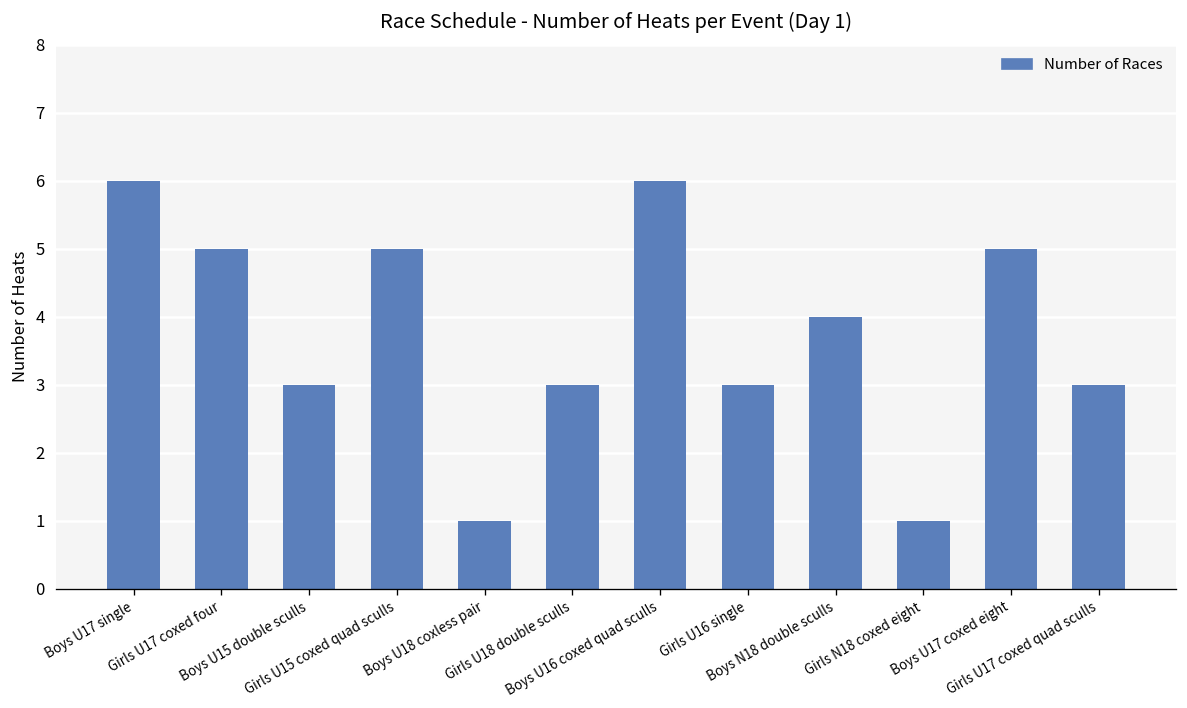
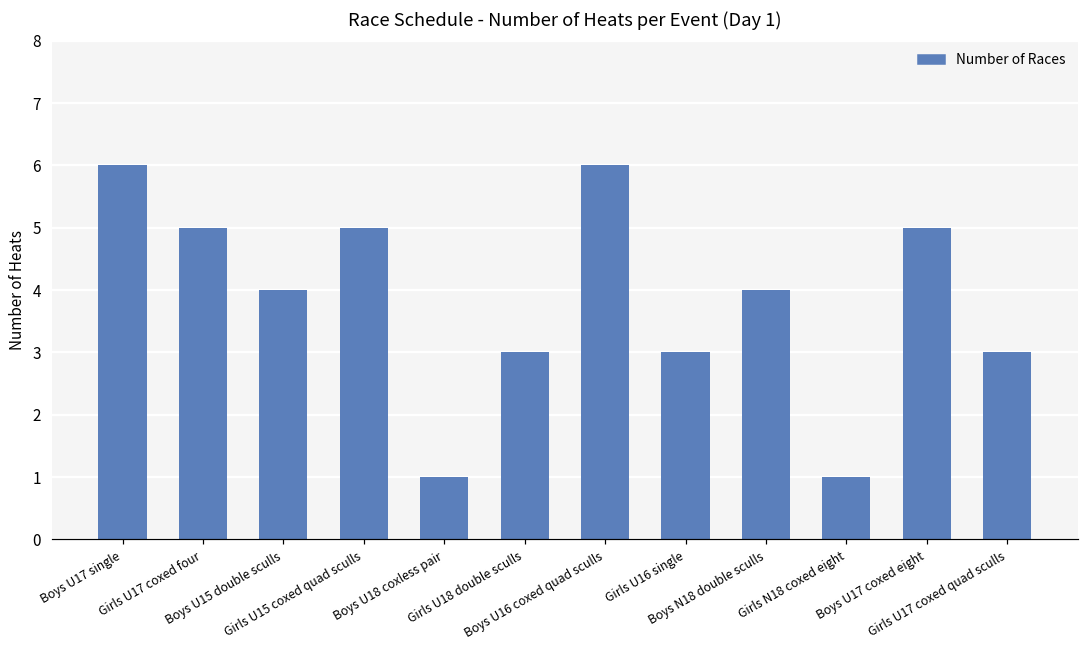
Boys U15 double sculls: 3 -> 4
